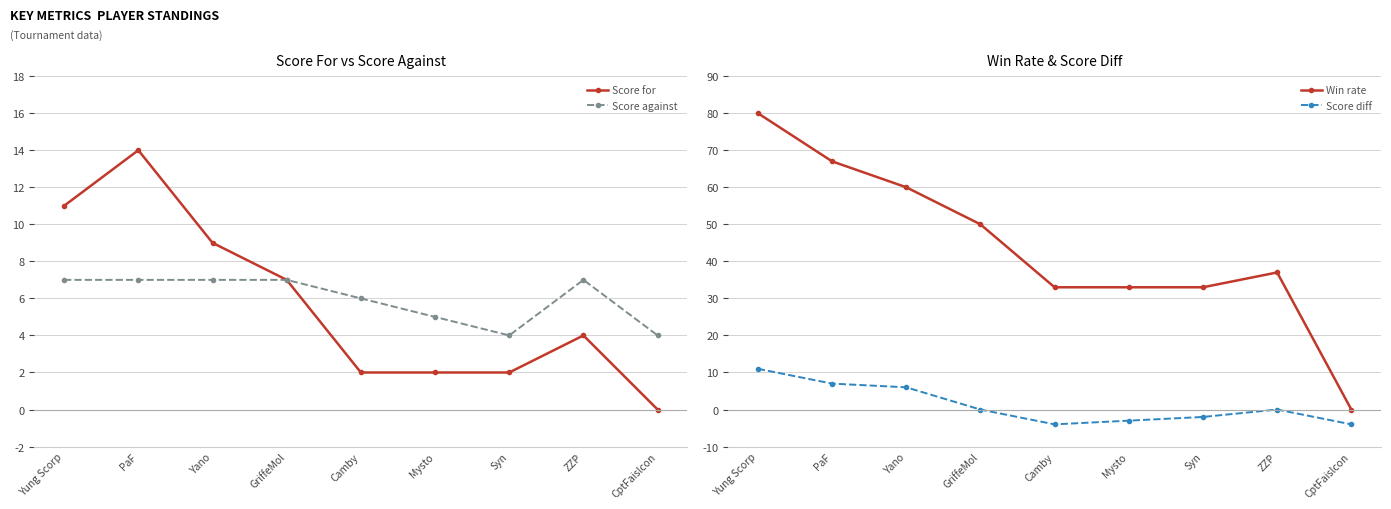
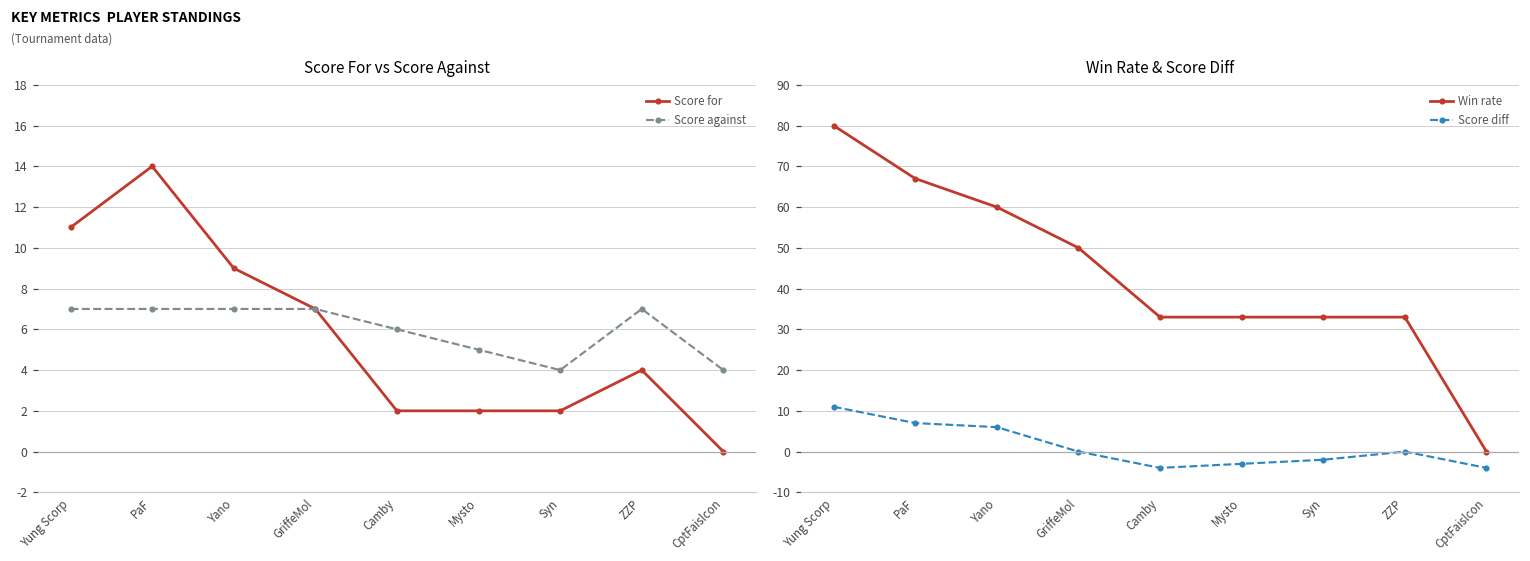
Win Rate & Score Diff, Win rate, ZZP: 37 -> 33
